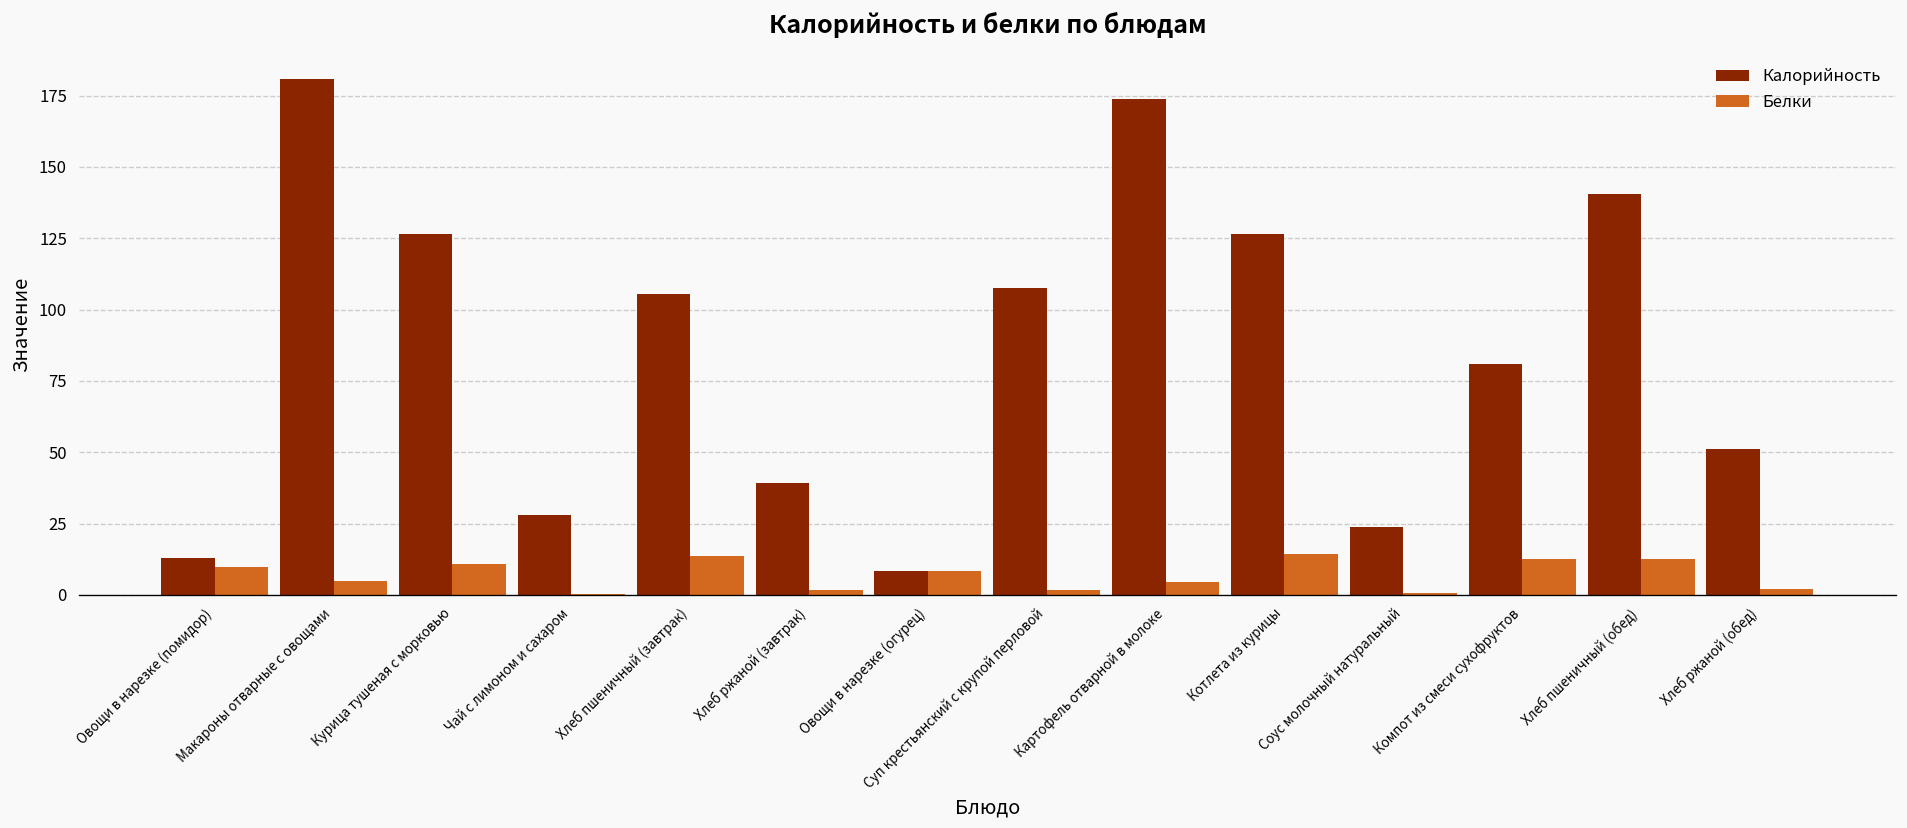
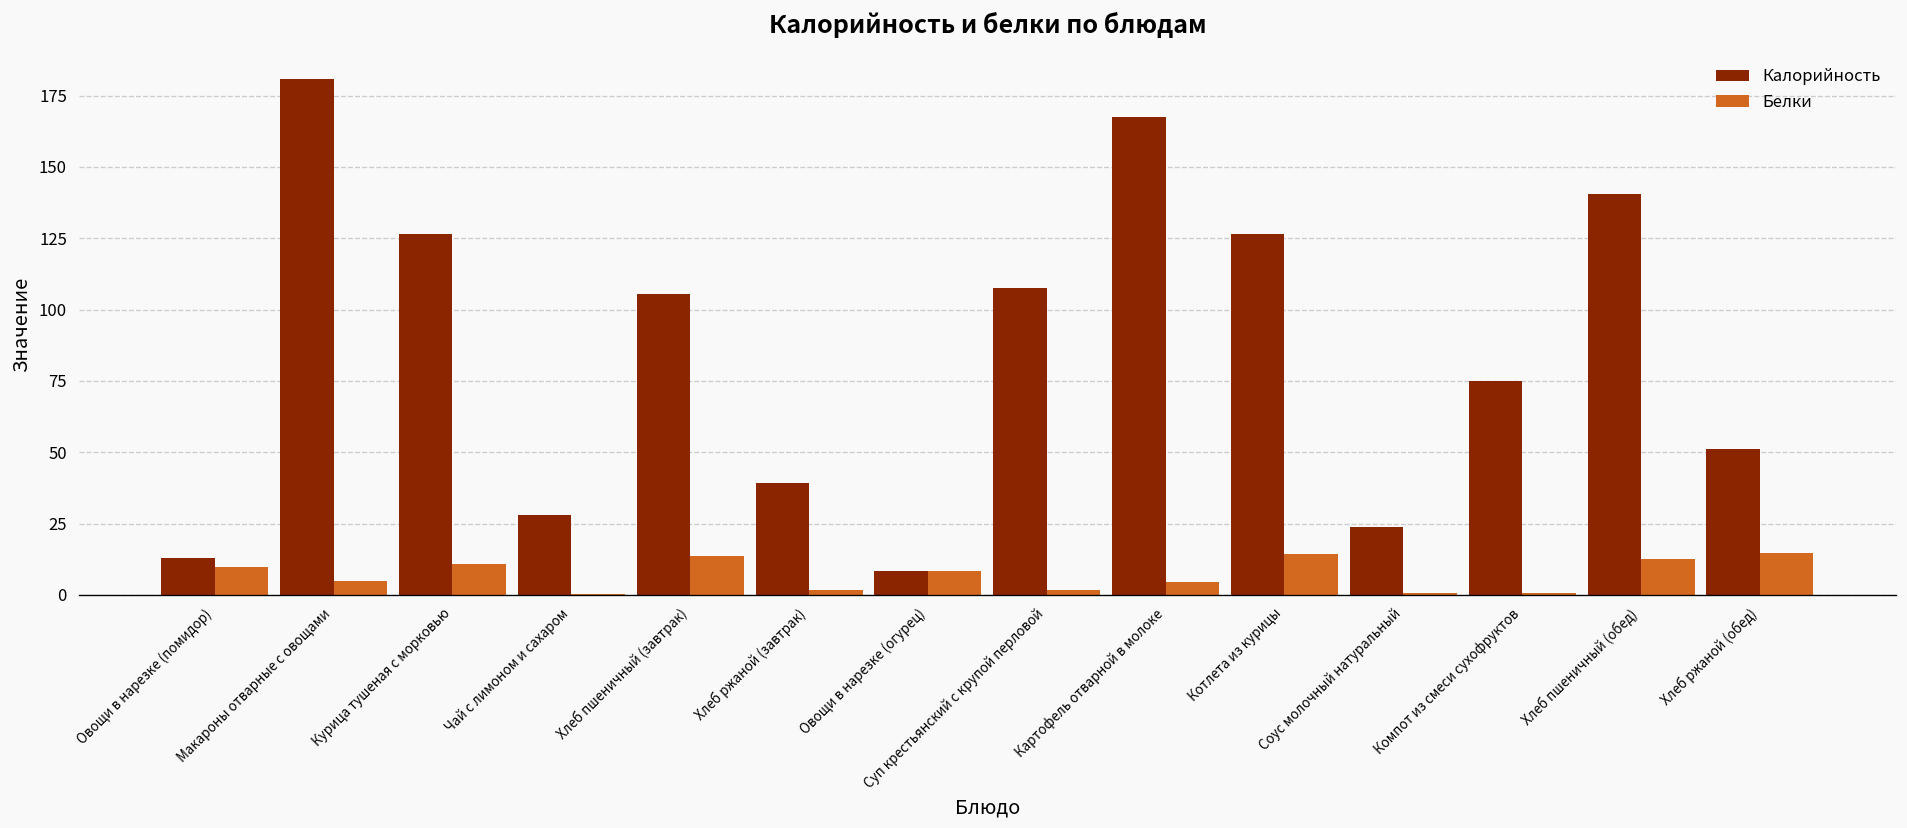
Калорийность, Картофель отварной в молоке: 174 -> 167
Калорийность, Компот из смеси сухофруктов: 81 -> 75
Белки, Компот из смеси сухофруктов: 12 -> 1
Белки, Хлеб ржаной (обед): 2 -> 15
